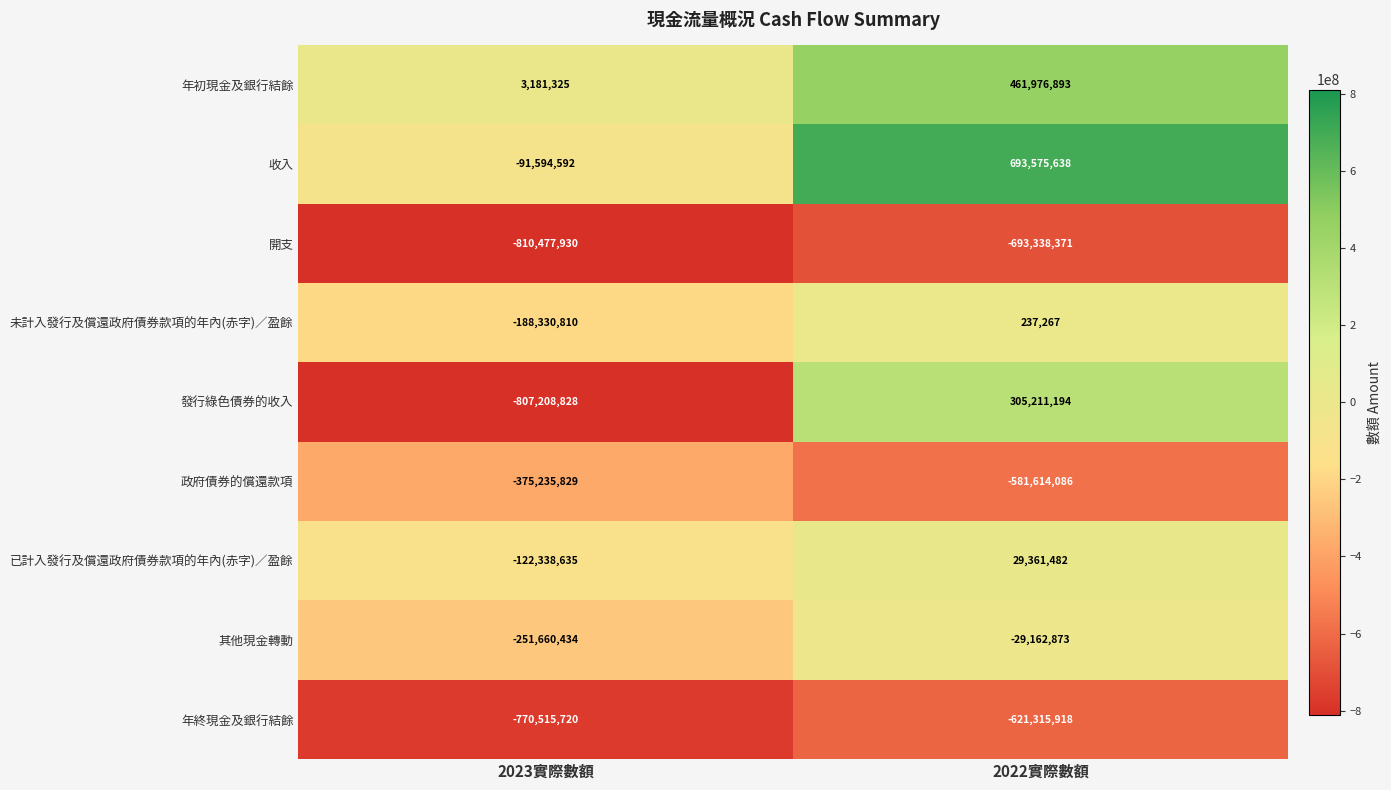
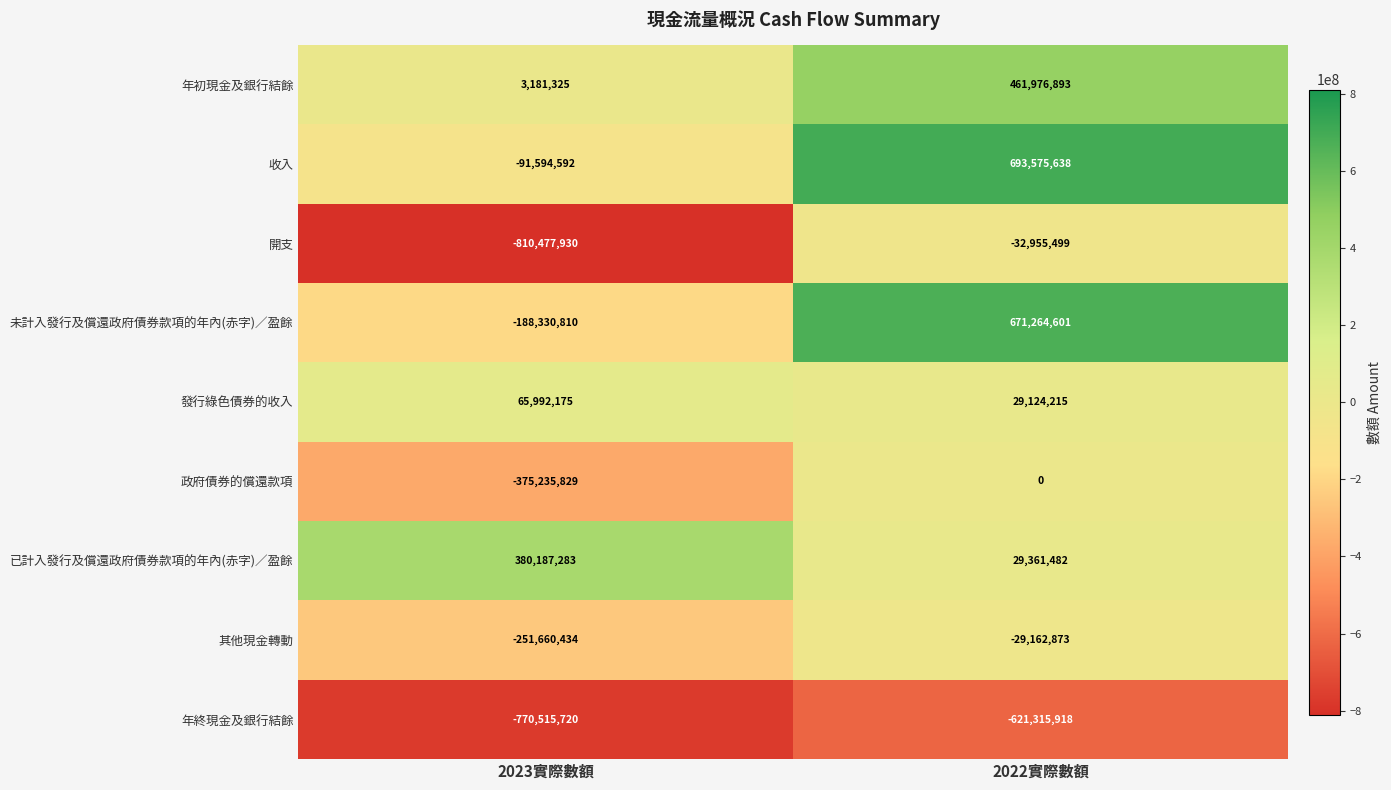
開支, 2022實際數額: -693,338,371 -> -32,955,499
未計入發行及償還政府債券款項的年內(赤字)／盈餘, 2022實際數額: 237,267 -> 671,264,601
發行綠色債券的收入, 2023實際數額: -807,208,828 -> 65,992,175
發行綠色債券的收入, 2022實際數額: 305,211,194 -> 29,124,215
政府債券的償還款項, 2022實際數額: -581,614,086 -> 0
已計入發行及償還政府債券款項的年內(赤字)／盈餘, 2023實際數額: -122,338,635 -> 380,187,283
